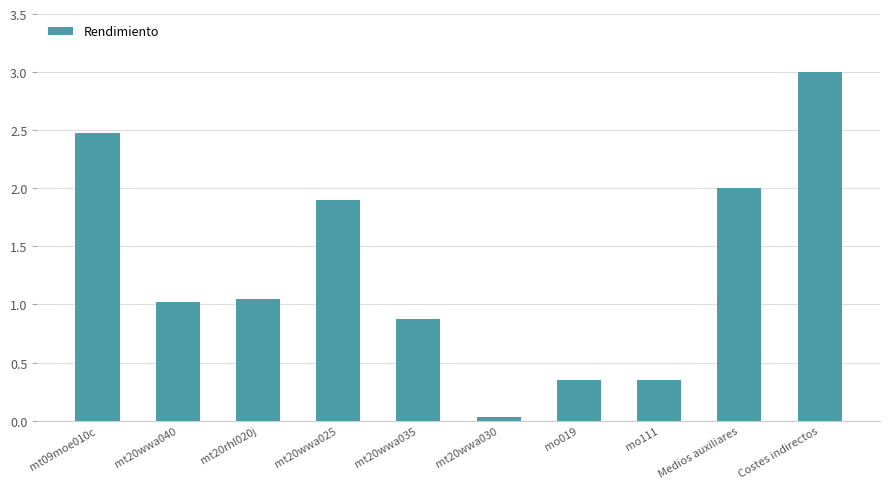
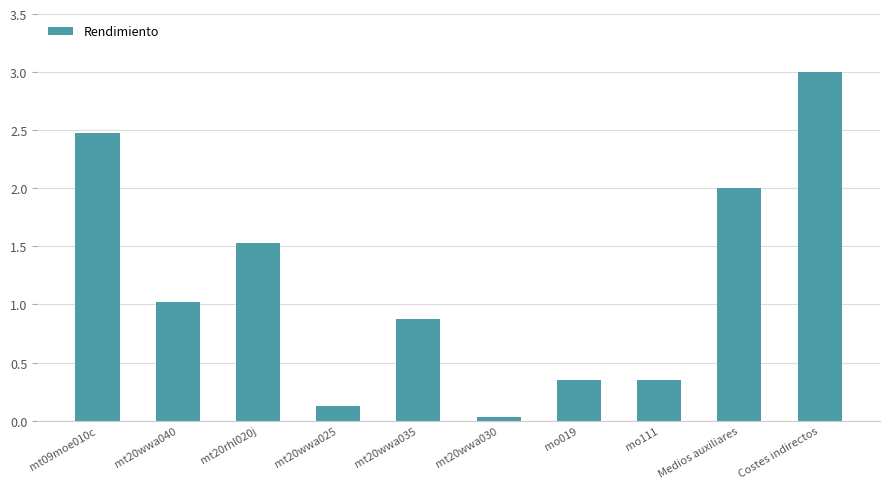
mt20rhl020j: 1.05 -> 1.53
mt20wwa025: 1.90 -> 0.13
